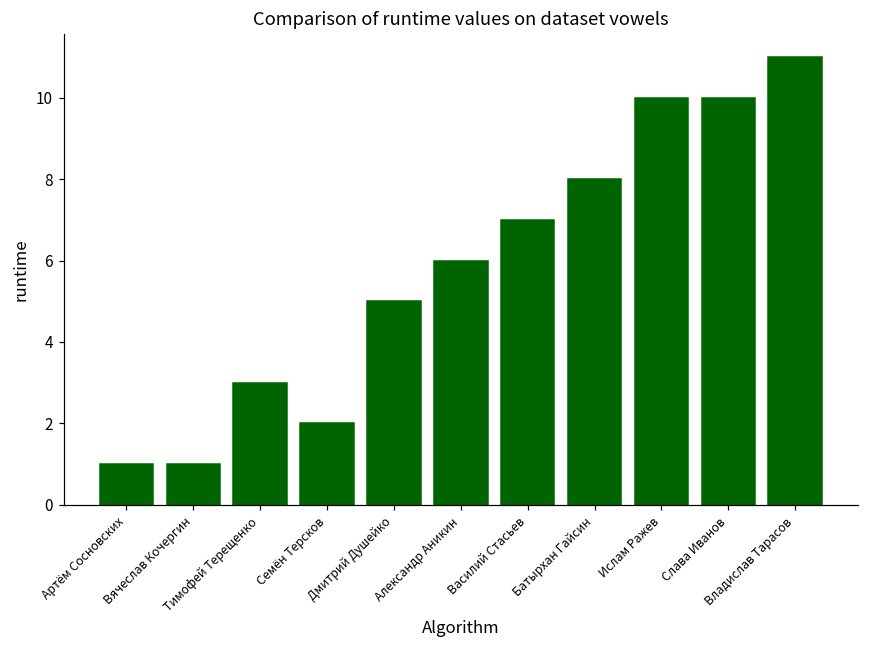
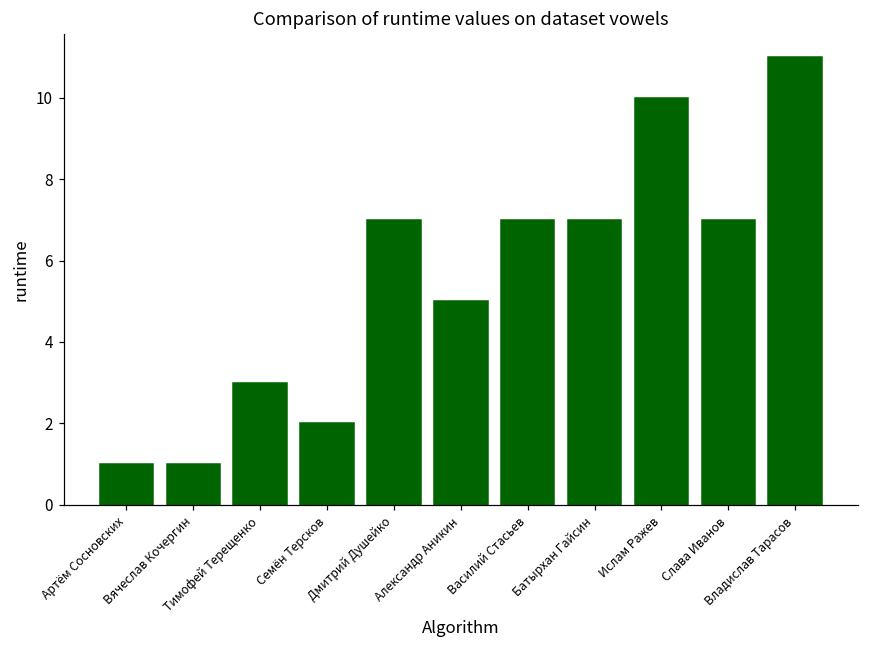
Дмитрий Душейко: 5 -> 7
Александр Аникин: 6 -> 5
Батырхан Гайсин: 8 -> 7
Слава Иванов: 10 -> 7
